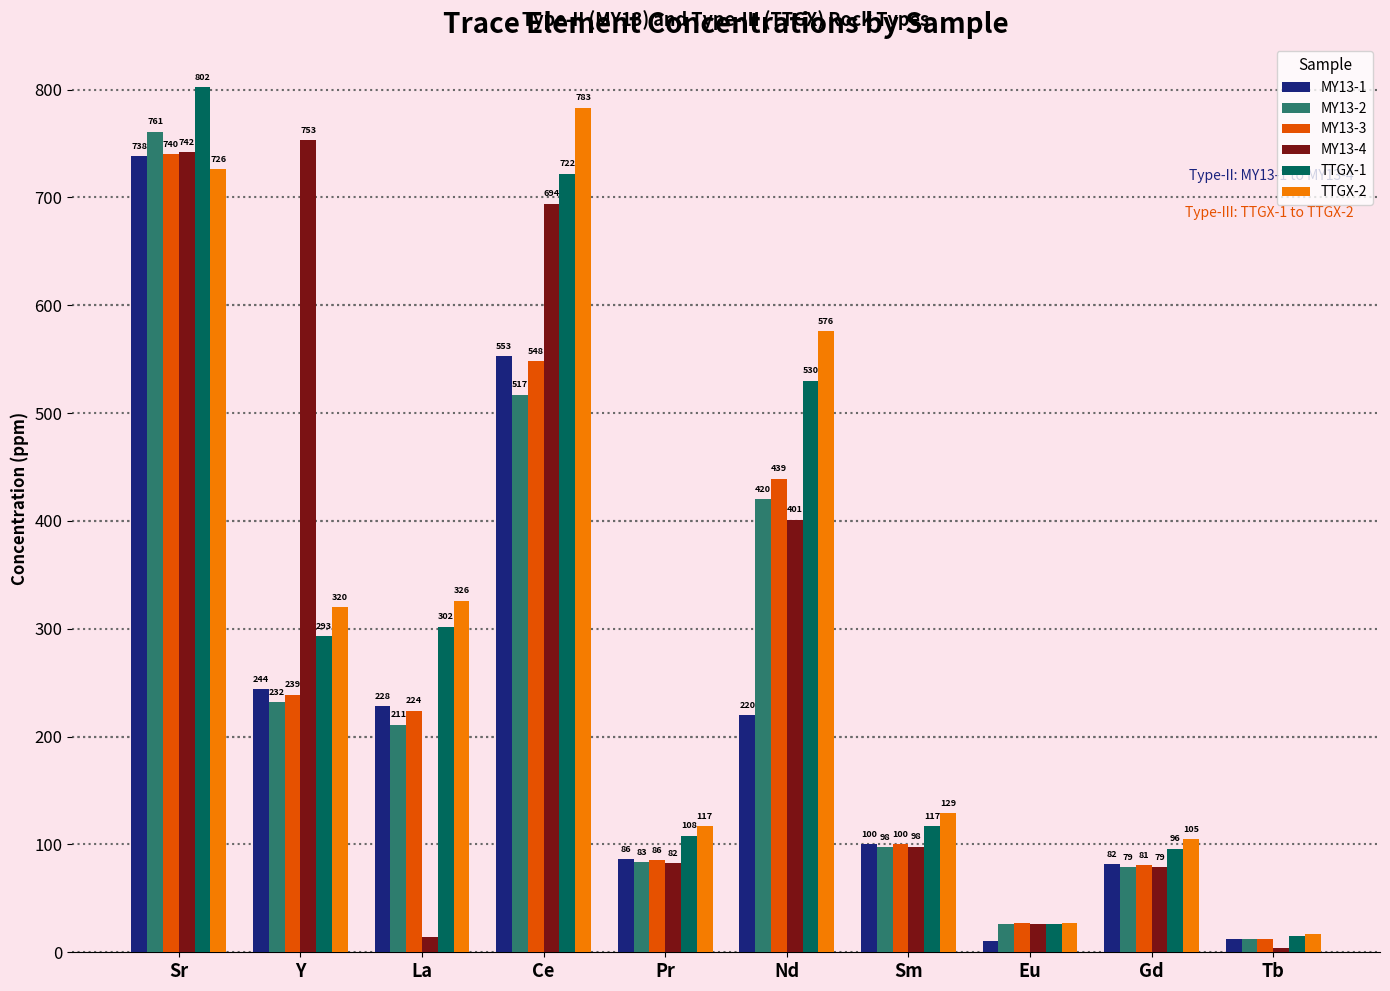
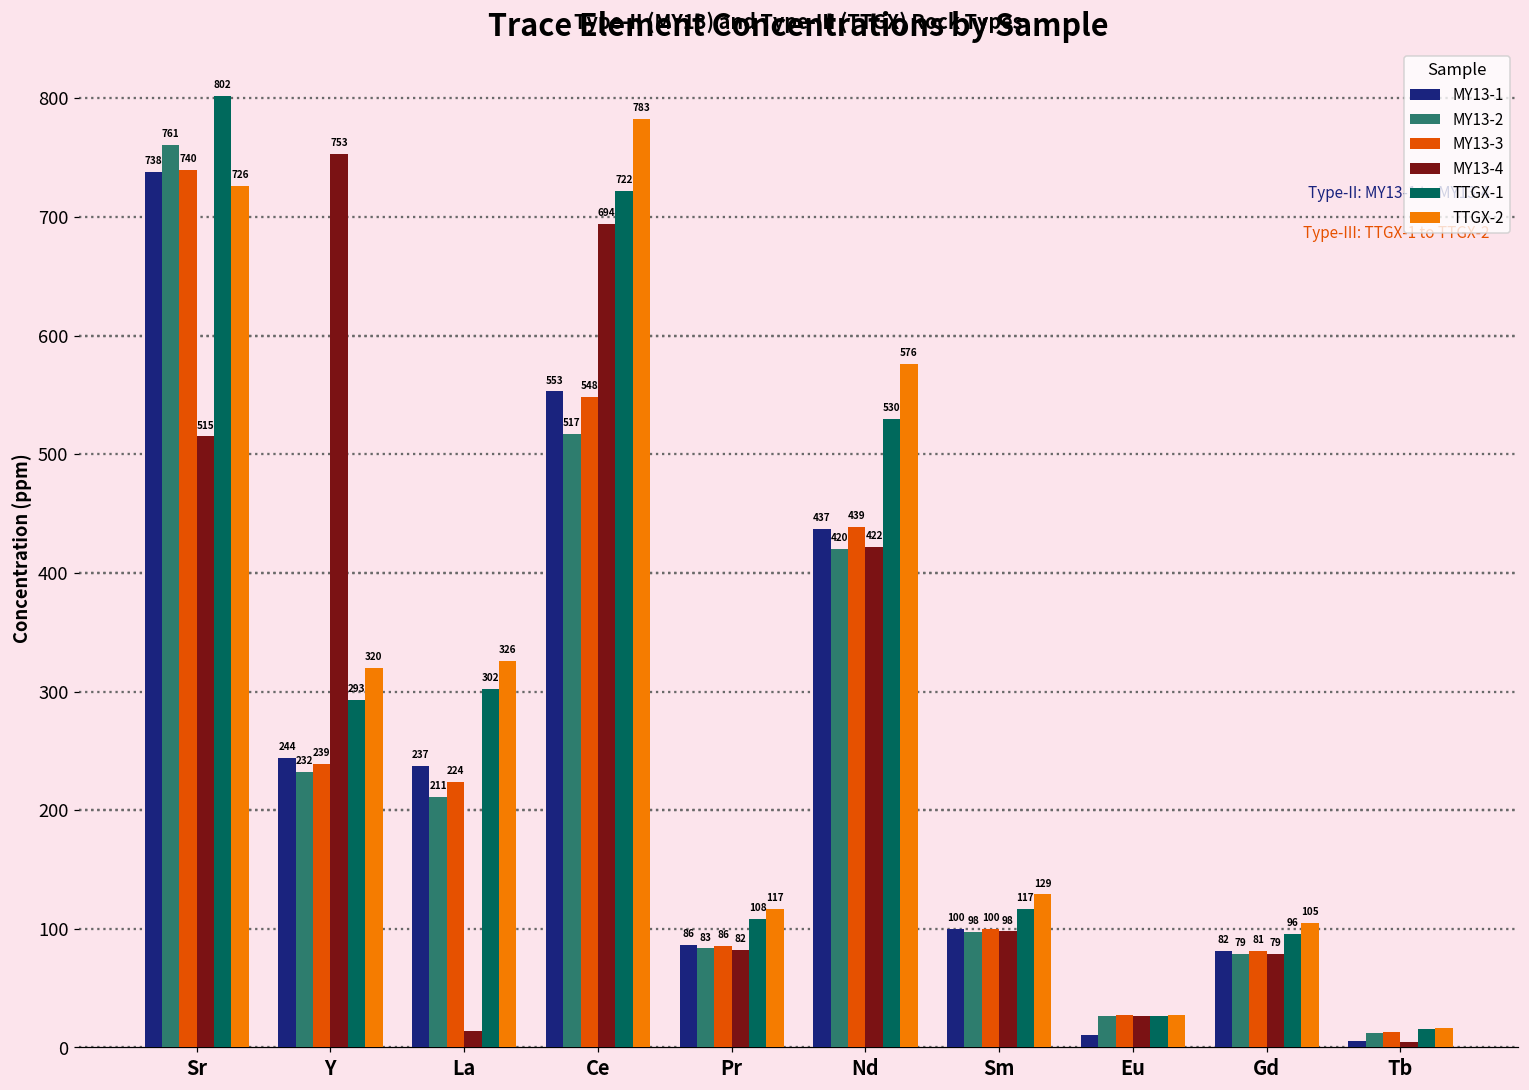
MY13-4, Sr: 742 -> 515
MY13-1, La: 228 -> 237
MY13-1, Nd: 220 -> 437
MY13-4, Nd: 401 -> 422
MY13-1, Tb: 13 -> 5
